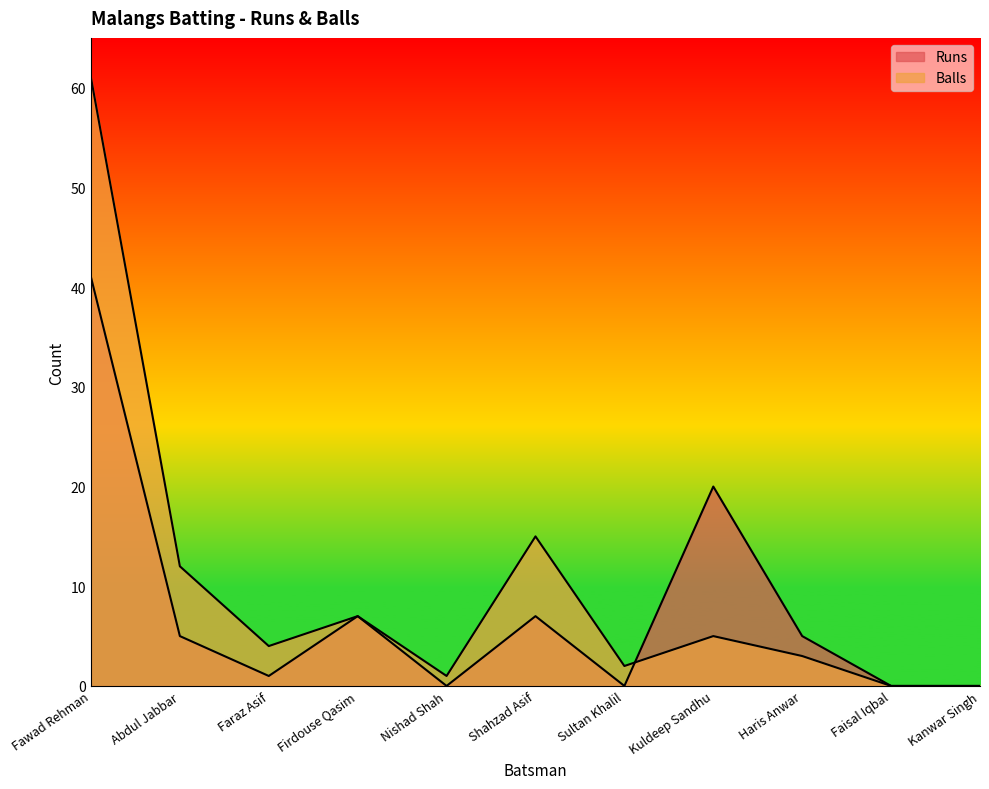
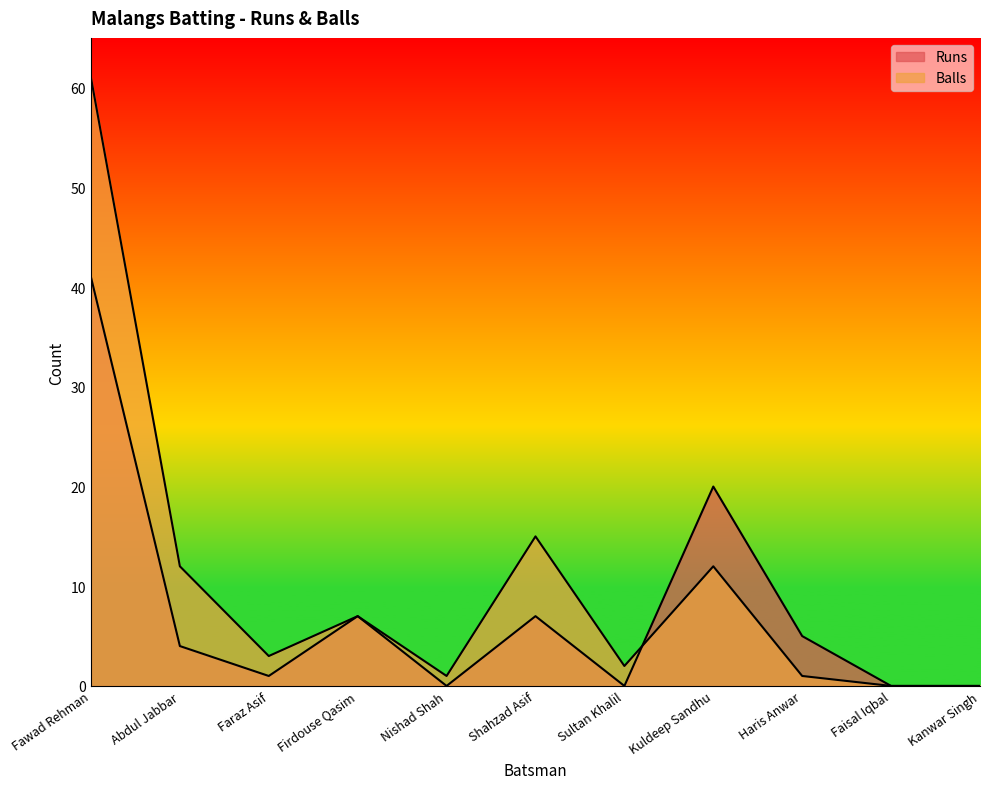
Runs, Abdul Jabbar: 5 -> 4
Balls, Faraz Asif: 4 -> 3
Balls, Kuldeep Sandhu: 5 -> 12
Balls, Haris Anwar: 3 -> 1
